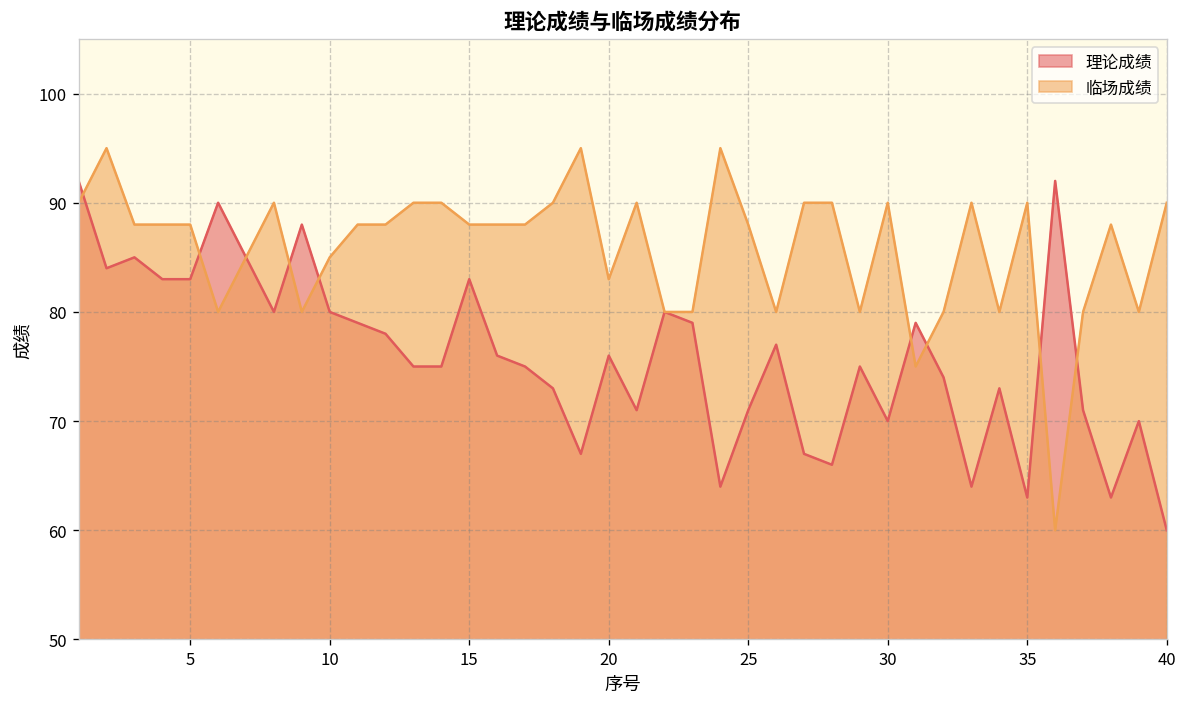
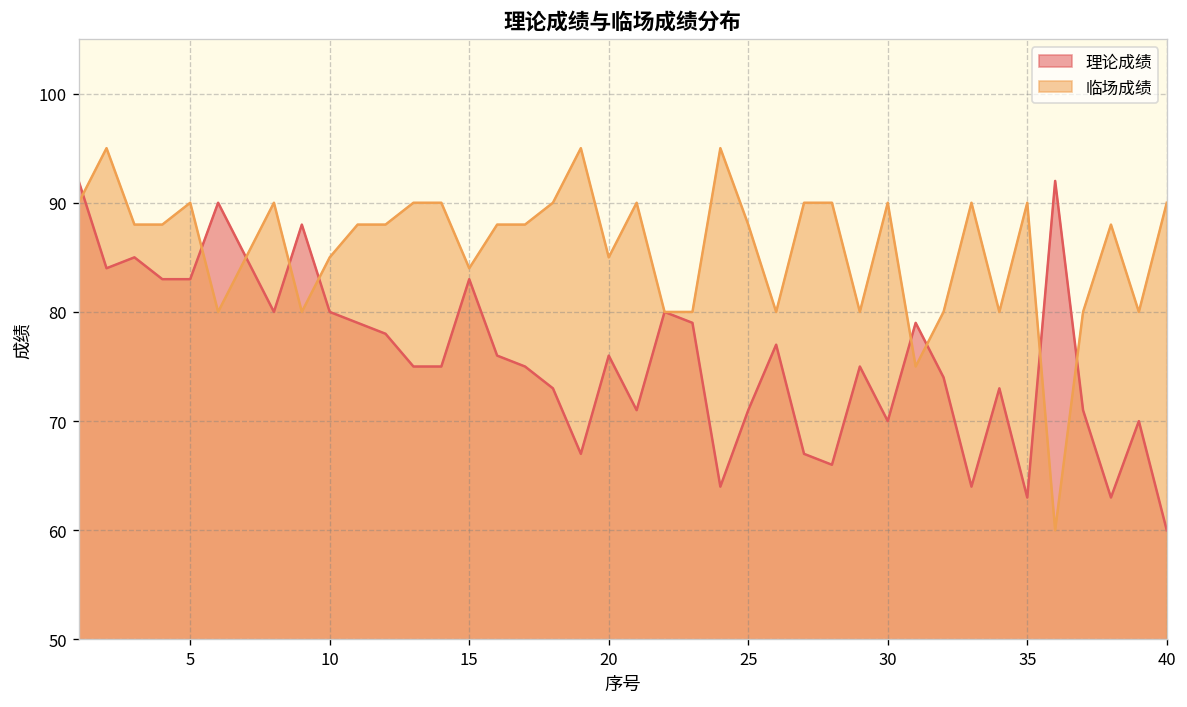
临场成绩, 5: 88 -> 90
临场成绩, 15: 88 -> 84
临场成绩, 20: 83 -> 85
